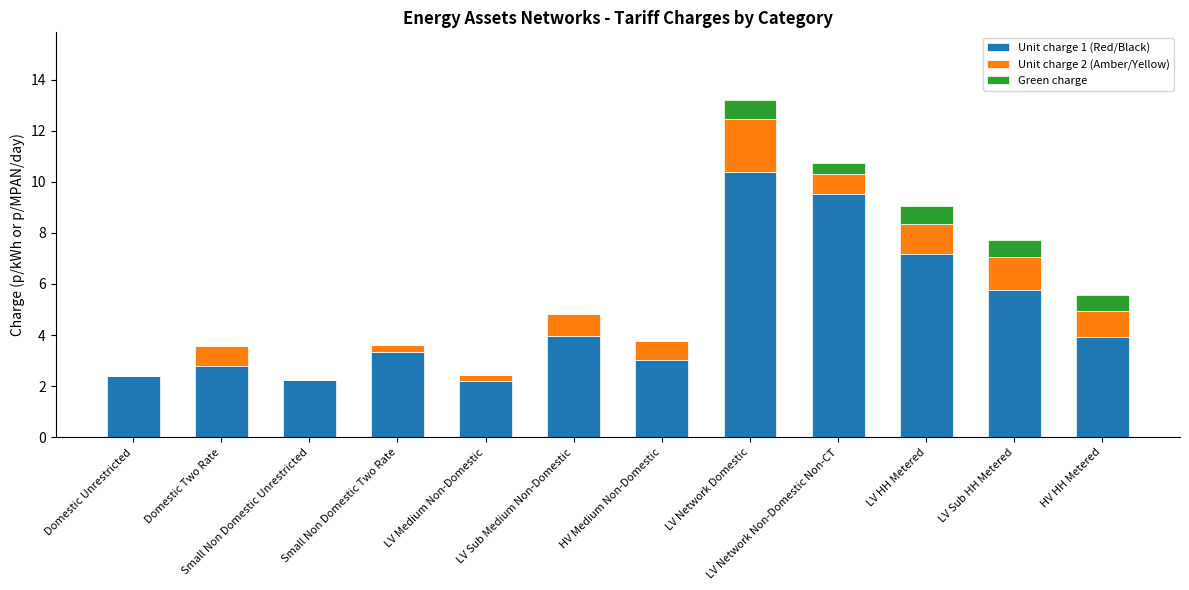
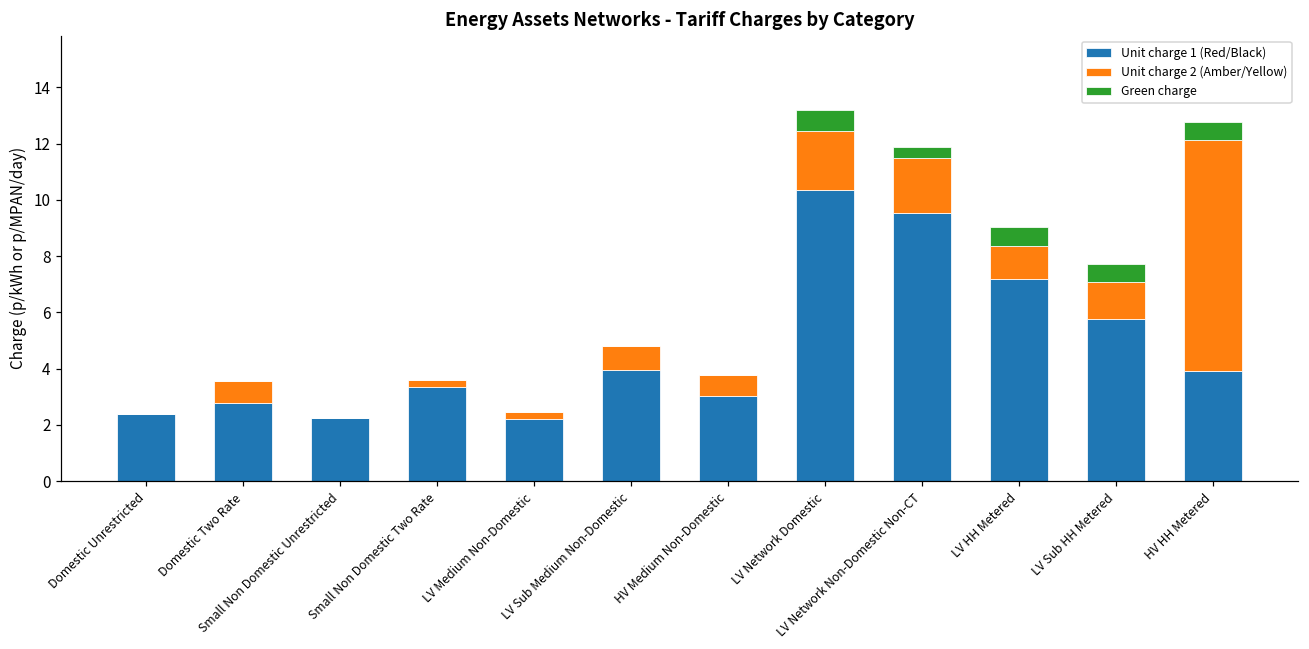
Unit charge 2 (Amber/Yellow), LV Network Non-Domestic Non-CT: 0.8 -> 2.0
Unit charge 2 (Amber/Yellow), HV HH Metered: 1.0 -> 8.2
